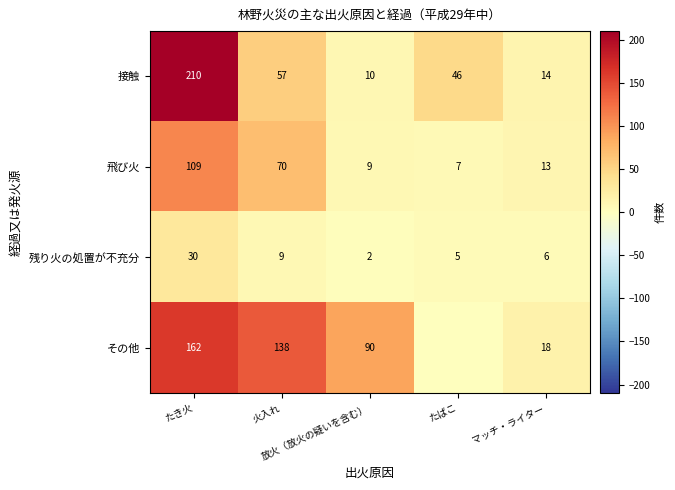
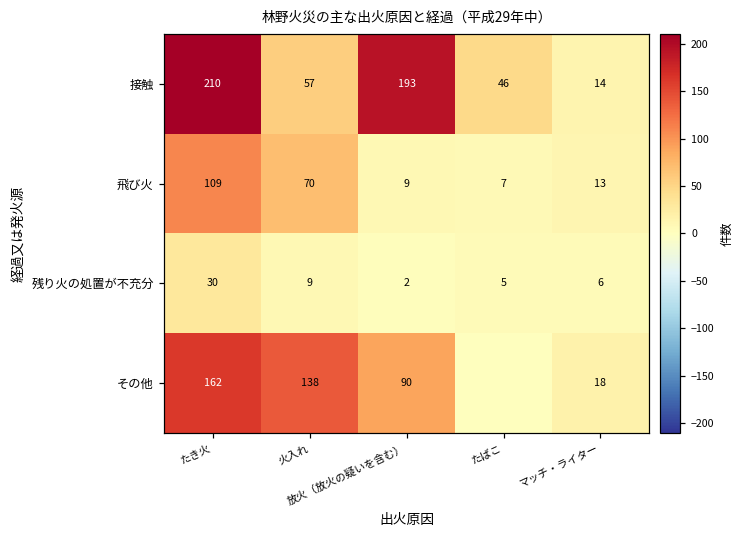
接触, 放火（放火の疑いを含む）: 10 -> 193
